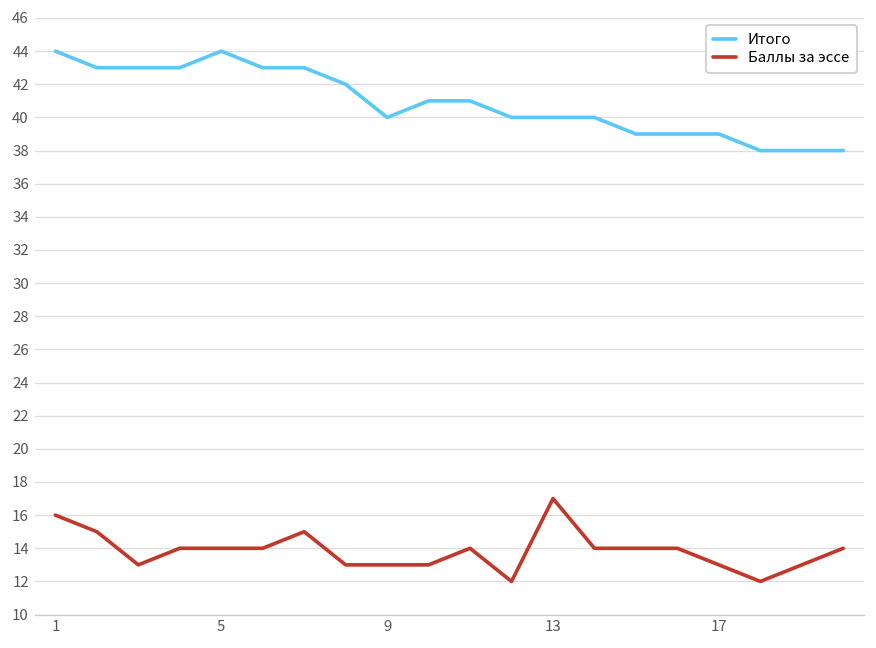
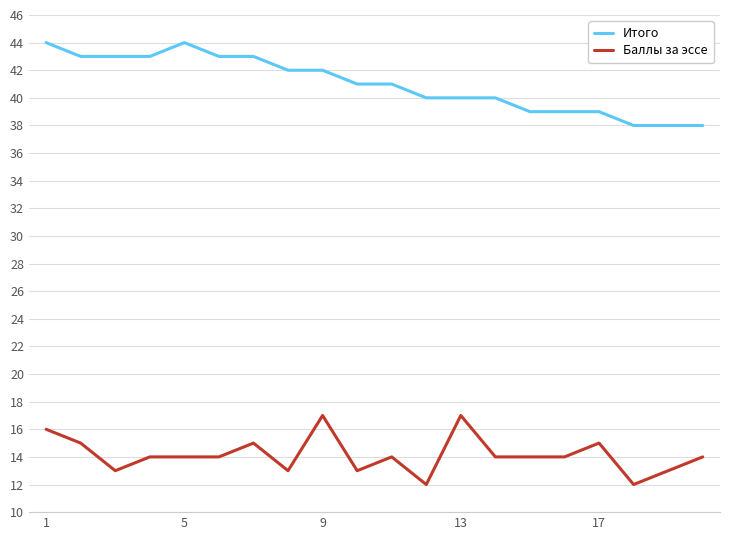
Итого, 9: 40 -> 42
Баллы за эссе, 9: 13 -> 17
Баллы за эссе, 17: 13 -> 15
